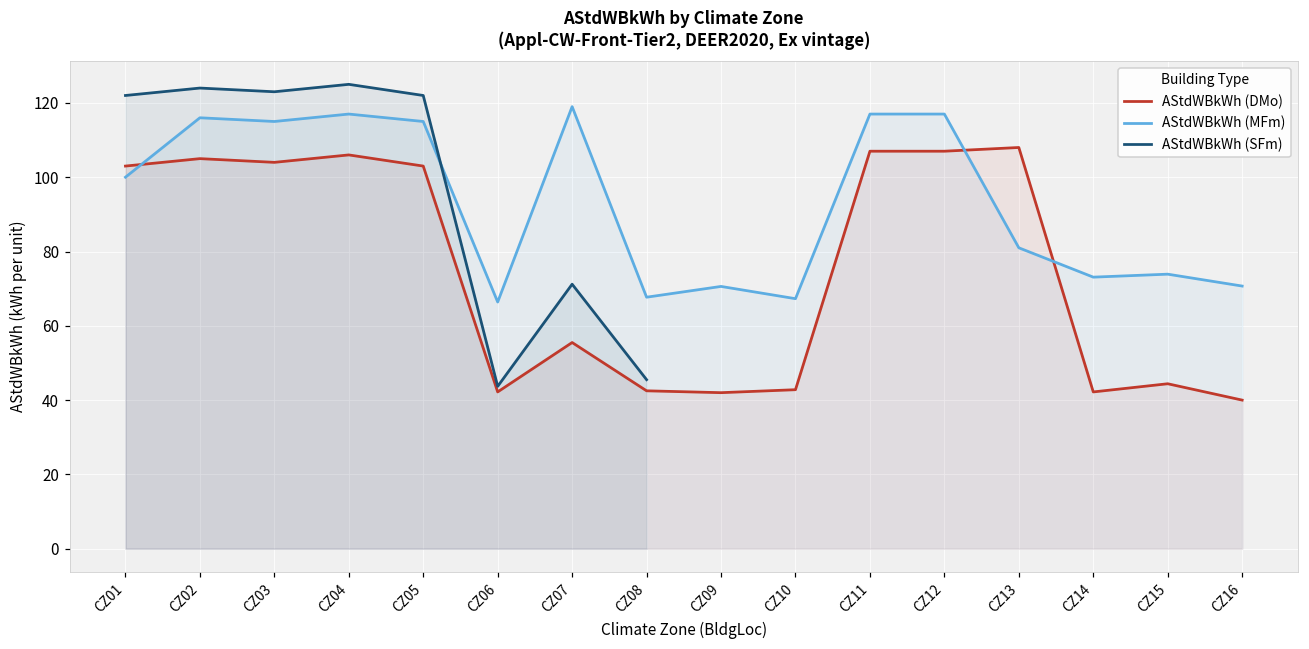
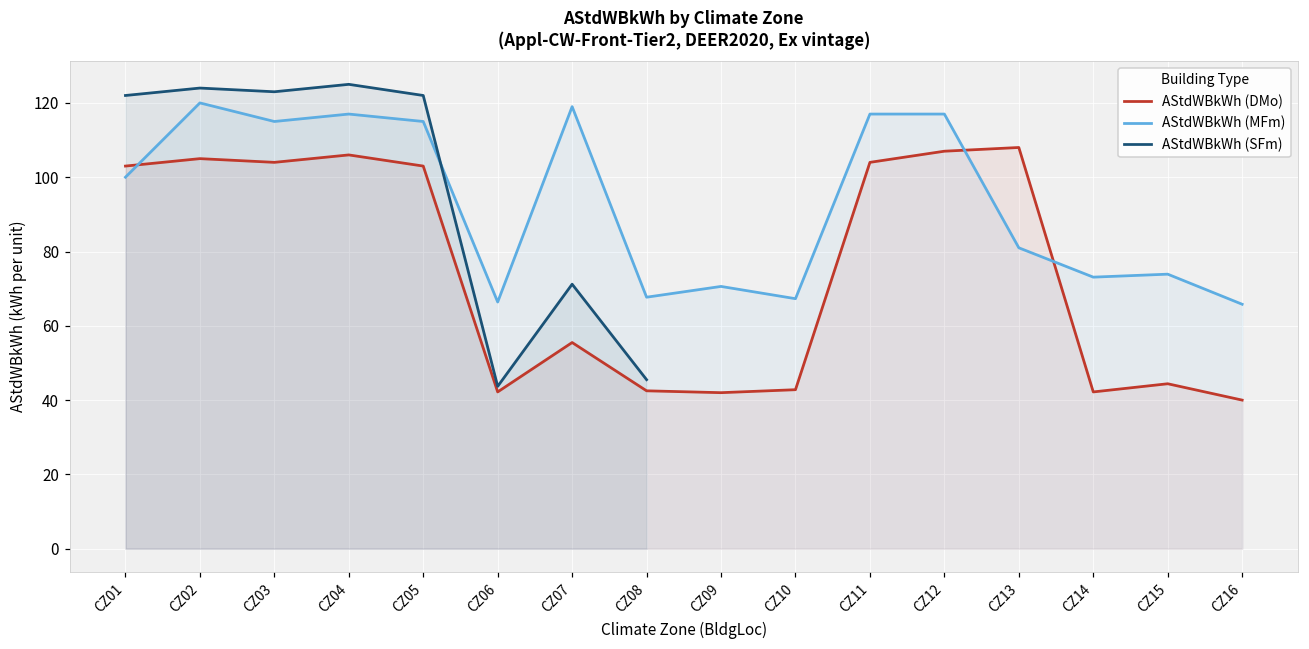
AStdWBkWh (MFm), CZ02: 116 -> 120
AStdWBkWh (DMo), CZ11: 107 -> 104
AStdWBkWh (MFm), CZ16: 71 -> 66
